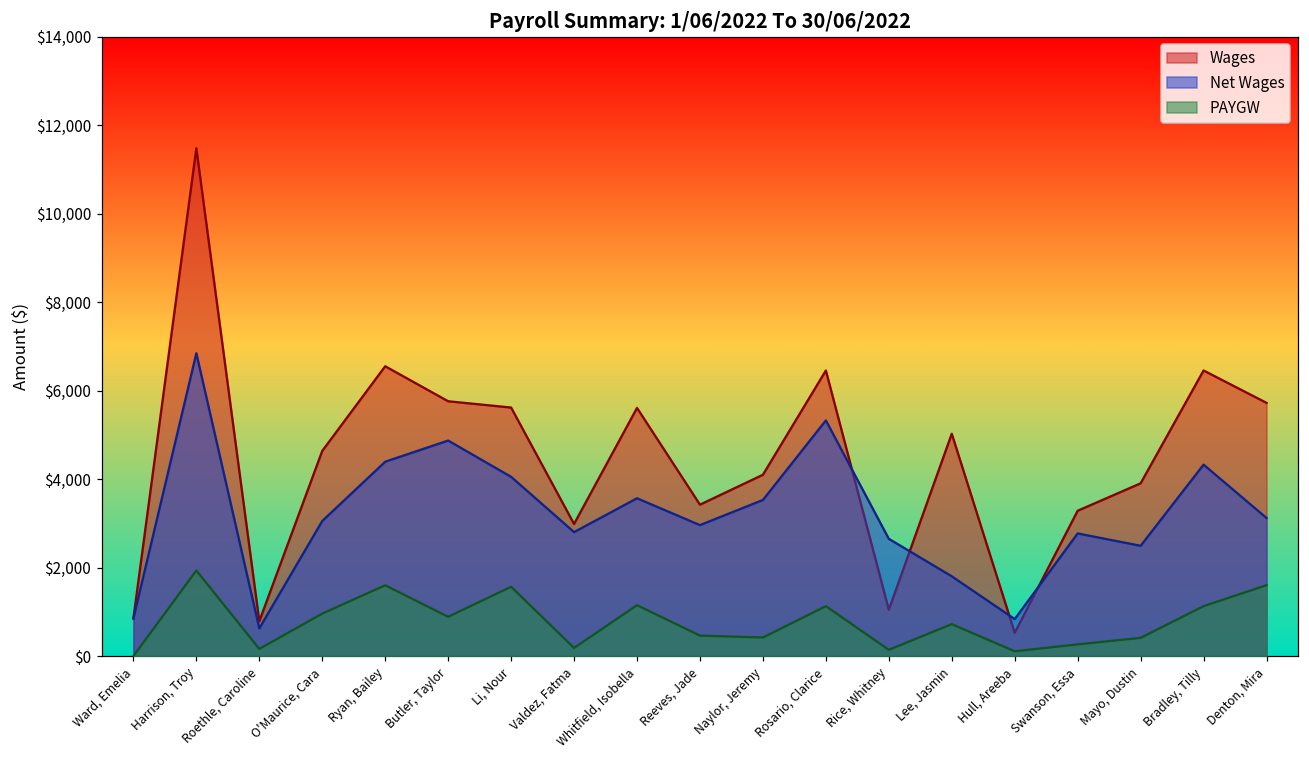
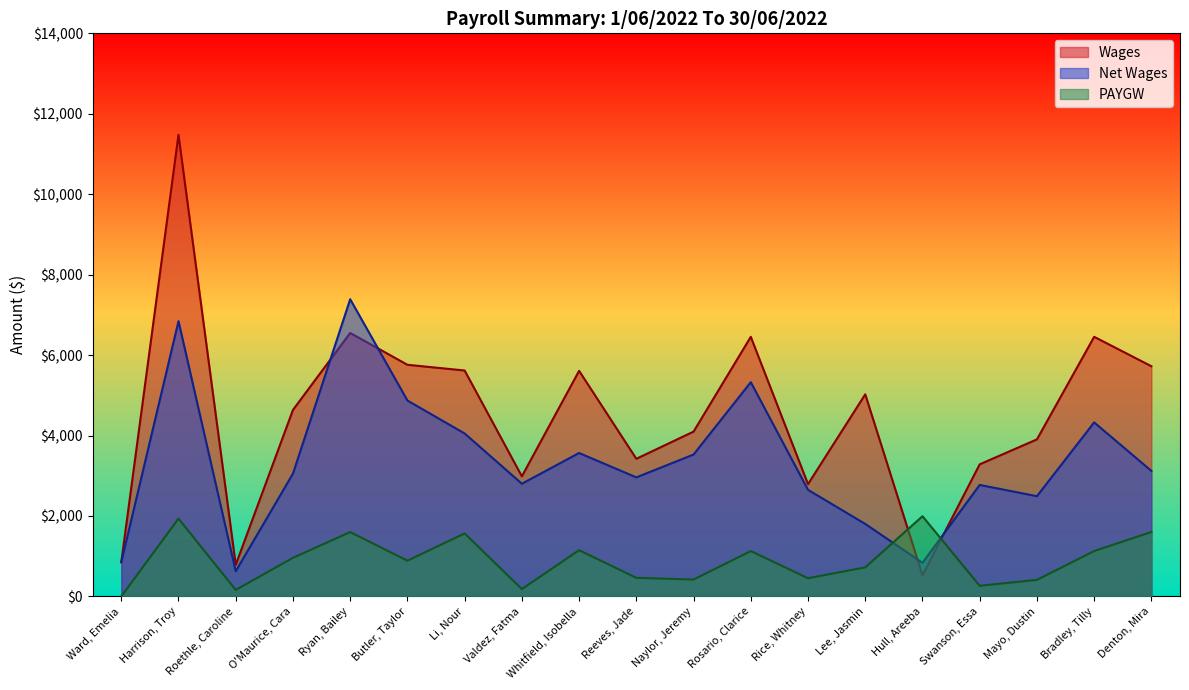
Net Wages, Ryan, Bailey: $4,400 -> $7,400
Wages, Rice, Whitney: $1,000 -> $2,800
PAYGW, Rice, Whitney: $100 -> $500
PAYGW, Hull, Areeba: $100 -> $2,000
